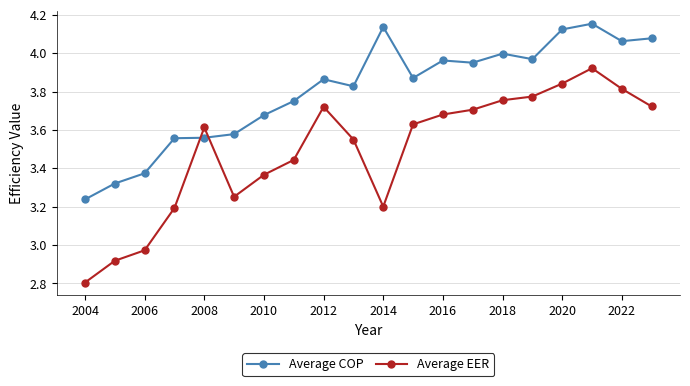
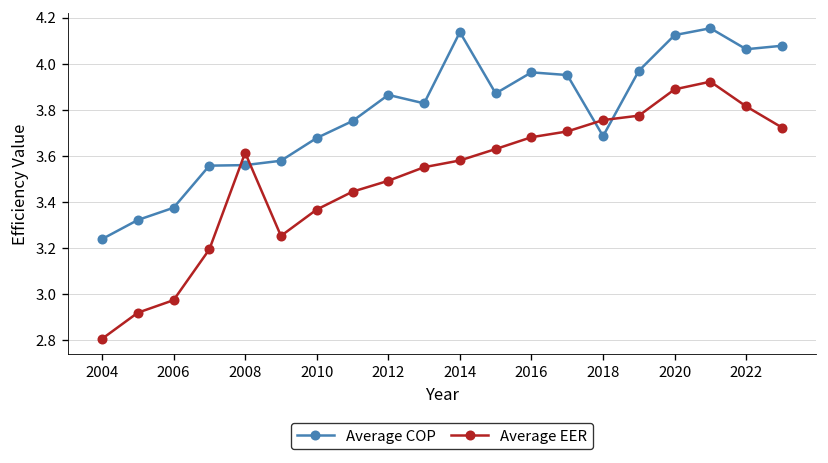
Average EER, 2012: 3.72 -> 3.49
Average EER, 2014: 3.20 -> 3.58
Average COP, 2018: 4.00 -> 3.69
Average EER, 2020: 3.84 -> 3.89
